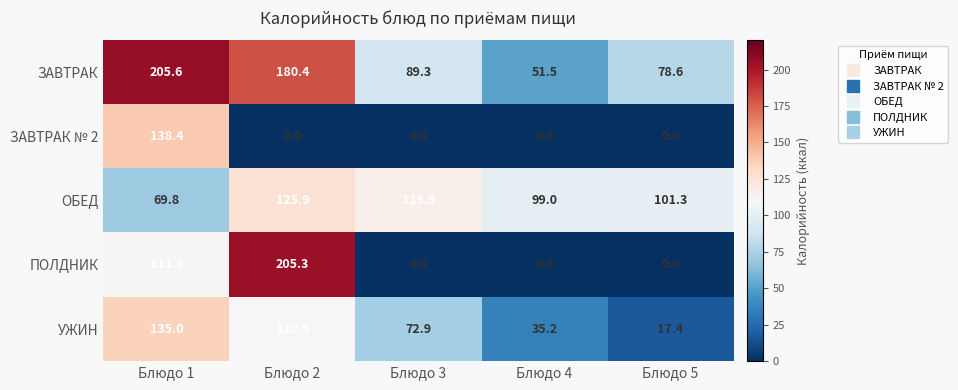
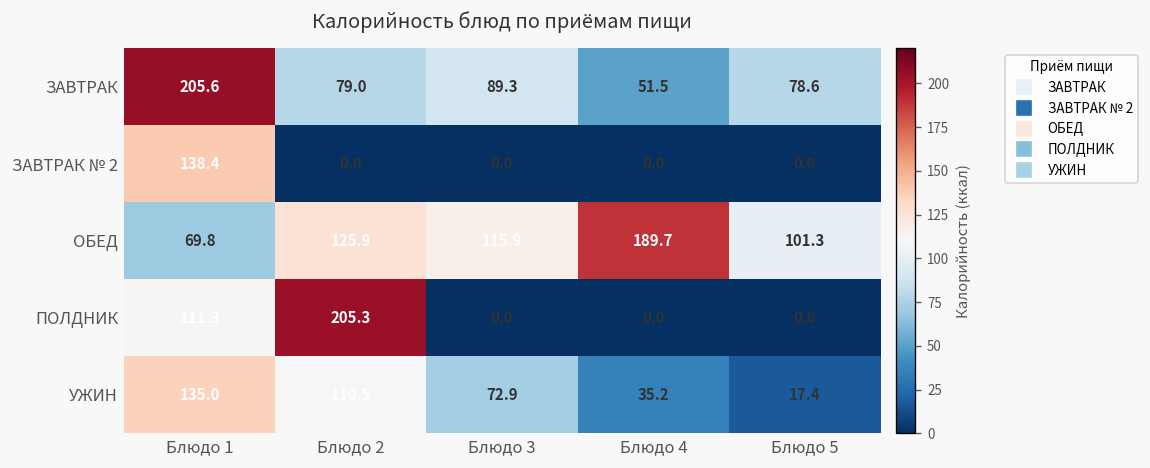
ЗАВТРАК, Блюдо 2: 180.4 -> 79.0
ОБЕД, Блюдо 4: 99.0 -> 189.7
